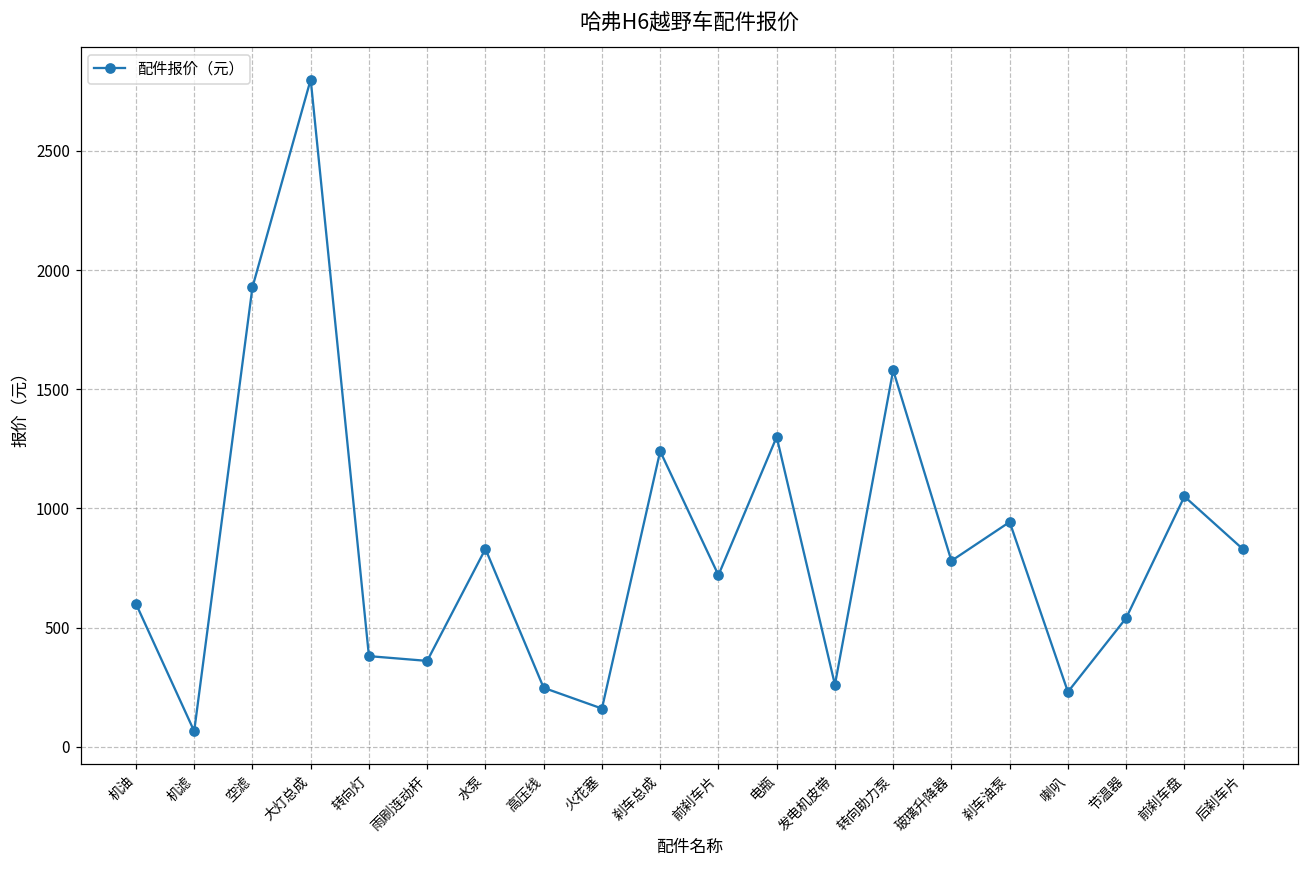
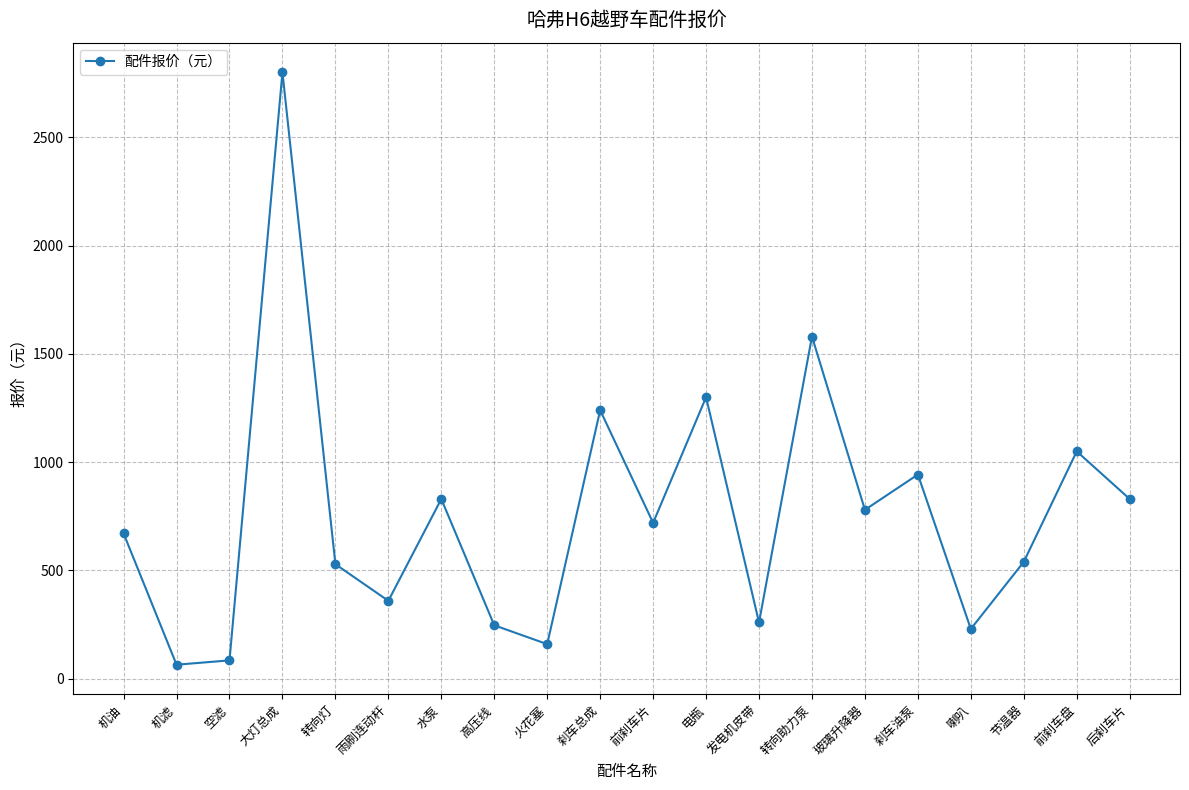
机油: 600 -> 670
空滤: 1930 -> 90
转向灯: 380 -> 530
